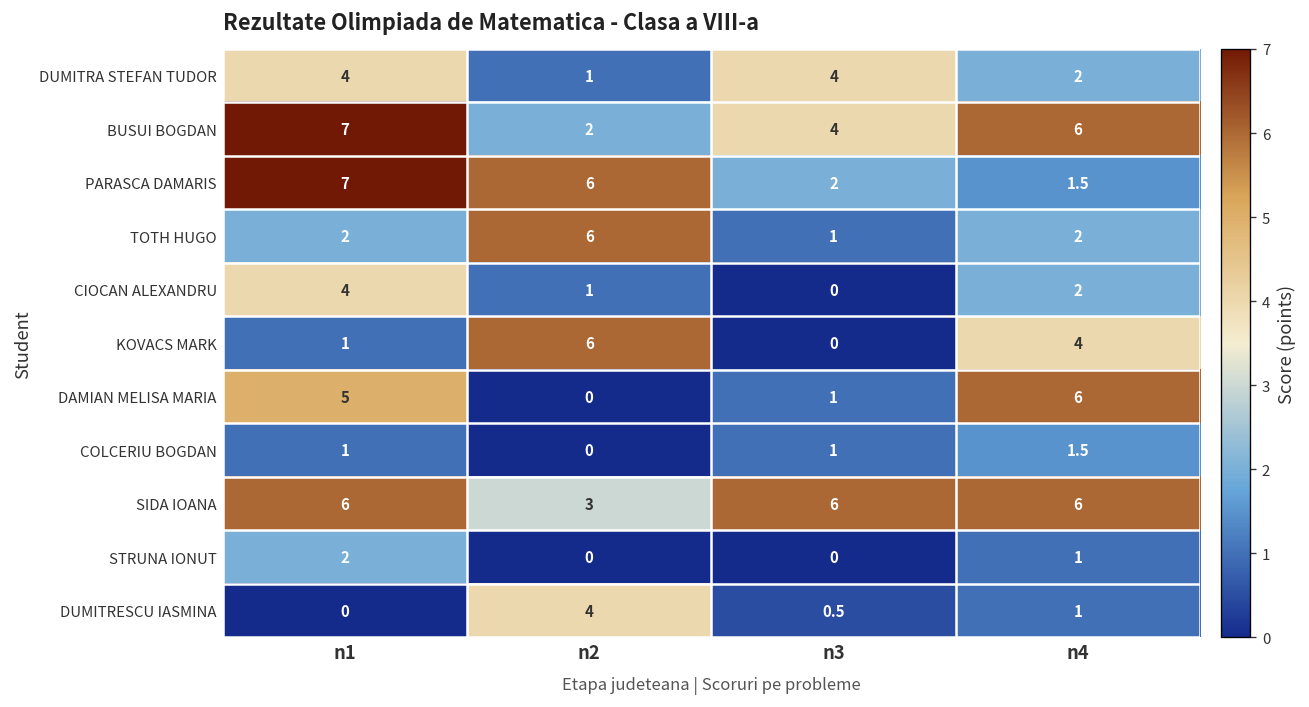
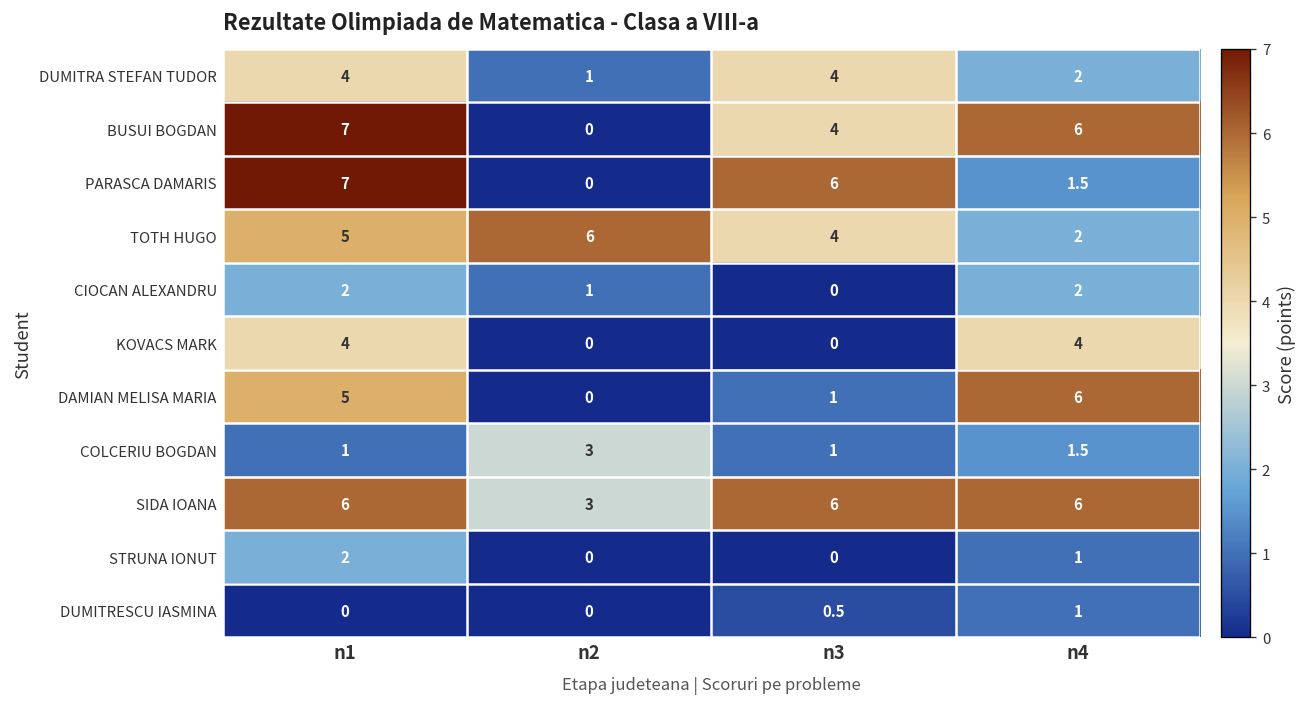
BUSUI BOGDAN, n2: 2 -> 0
PARASCA DAMARIS, n2: 6 -> 0
PARASCA DAMARIS, n3: 2 -> 6
TOTH HUGO, n1: 2 -> 5
TOTH HUGO, n3: 1 -> 4
CIOCAN ALEXANDRU, n1: 4 -> 2
KOVACS MARK, n1: 1 -> 4
KOVACS MARK, n2: 6 -> 0
COLCERIU BOGDAN, n2: 0 -> 3
DUMITRESCU IASMINA, n2: 4 -> 0
